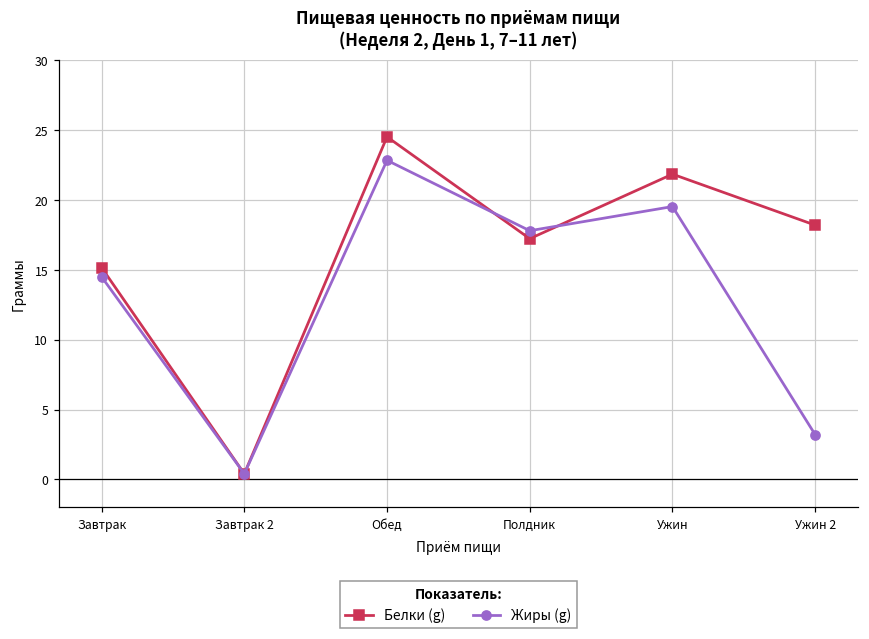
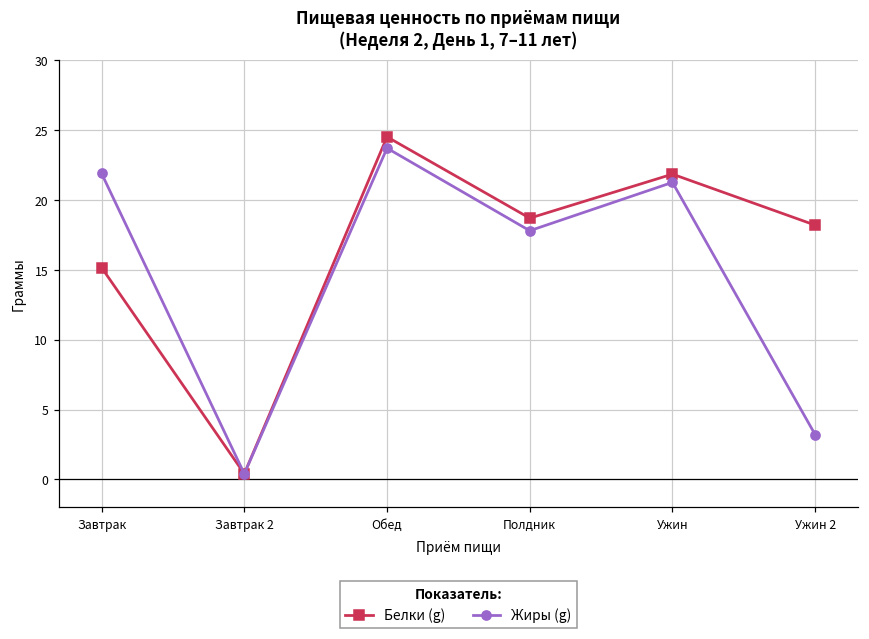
Жиры (g), Завтрак: 14.5 -> 21.9
Жиры (g), Обед: 22.8 -> 23.7
Белки (g), Полдник: 17.2 -> 18.7
Жиры (g), Ужин: 19.5 -> 21.3
